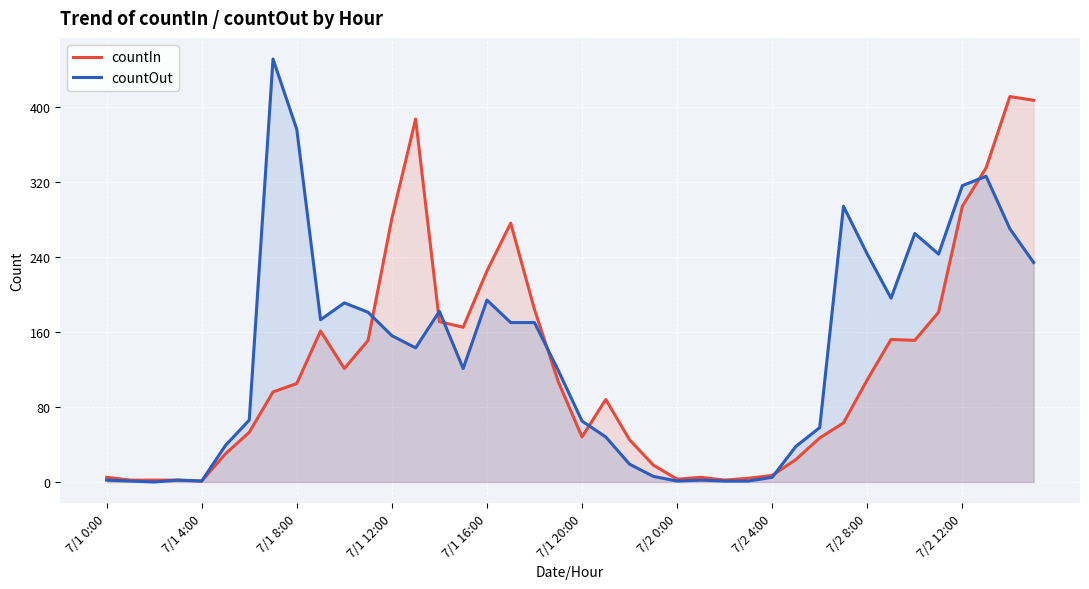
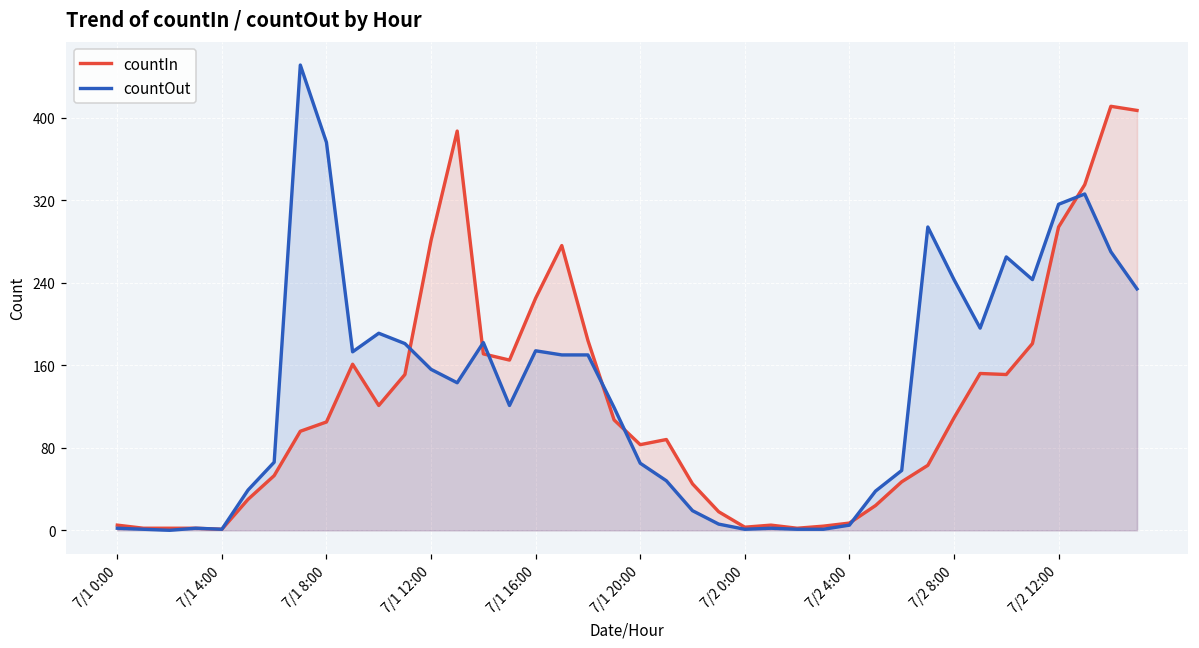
countOut, 7/1 16:00: 190 -> 170
countIn, 7/1 20:00: 50 -> 80
